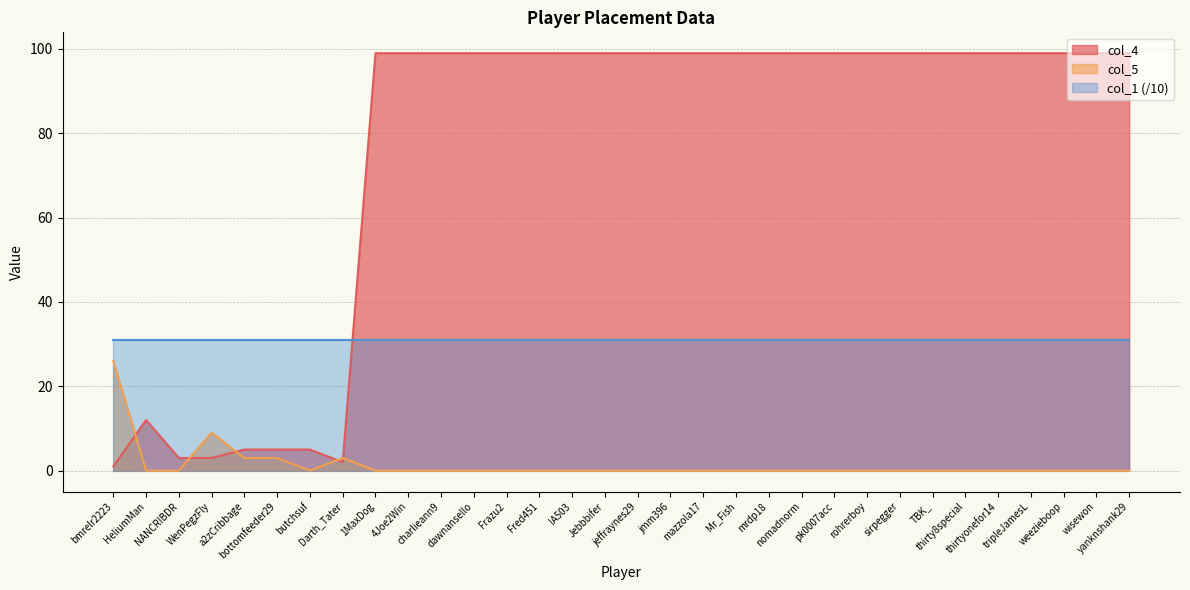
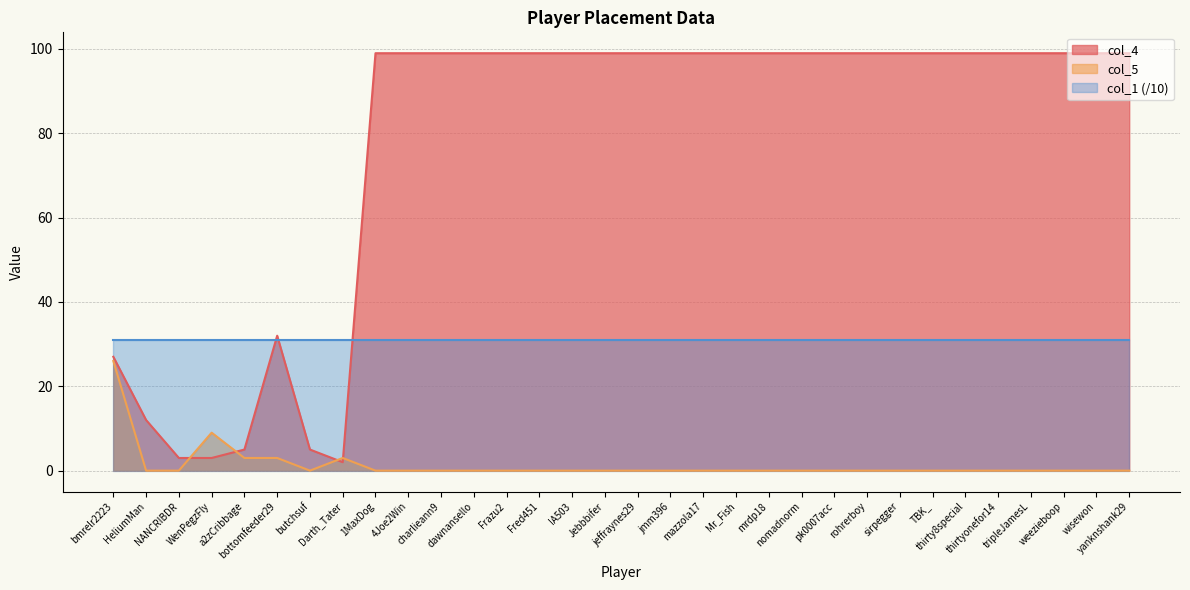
col_4, bmrelr2223: 1 -> 27
col_4, bottomfeeder29: 5 -> 32
